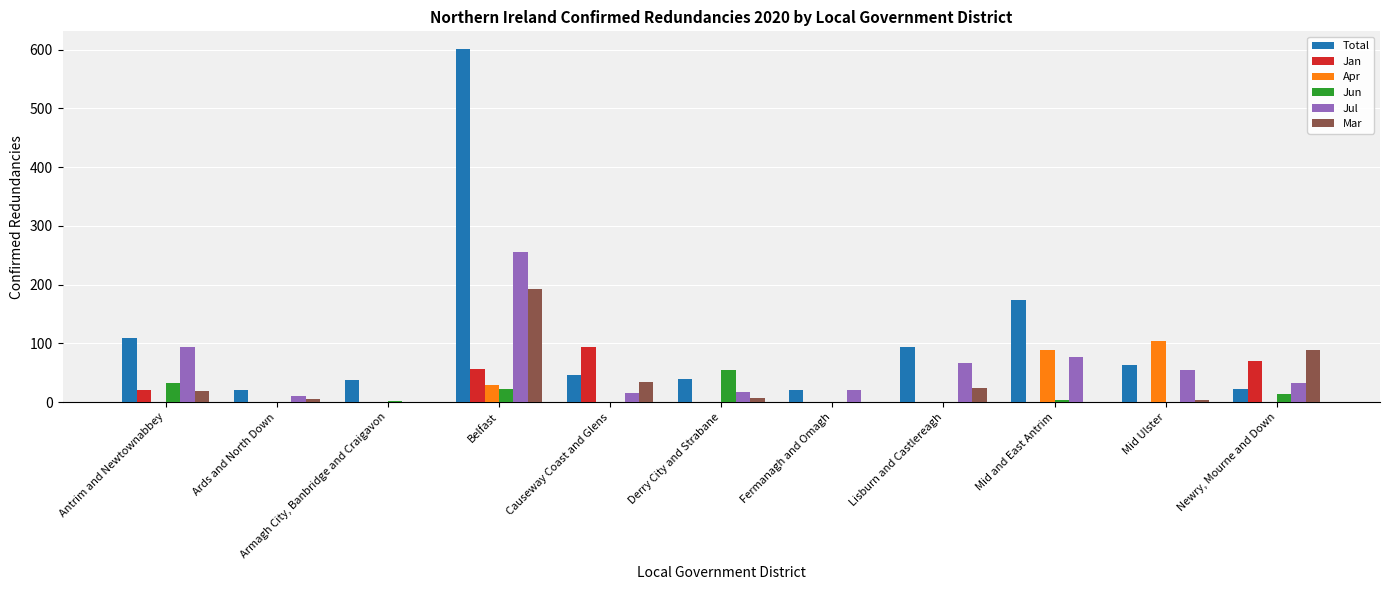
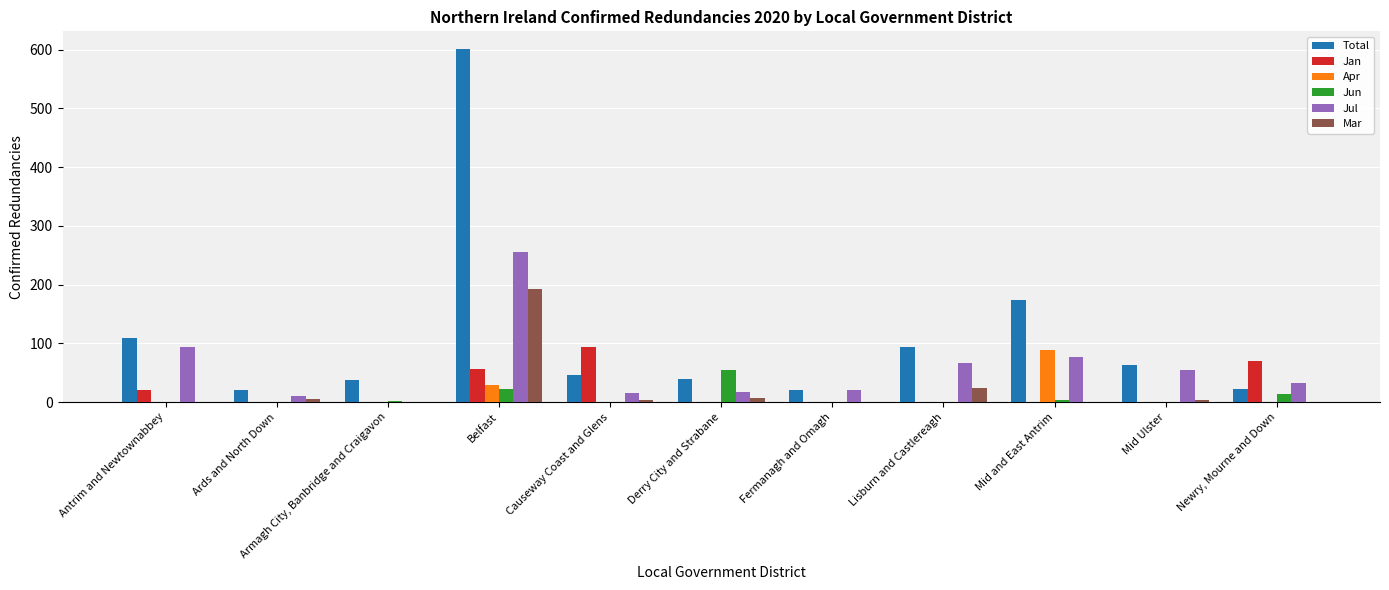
Jun, Antrim and Newtownabbey: 30 -> 0
Mar, Antrim and Newtownabbey: 20 -> 0
Mar, Causeway Coast and Glens: 30 -> 0
Apr, Mid Ulster: 100 -> 0
Mar, Newry, Mourne and Down: 90 -> 0
